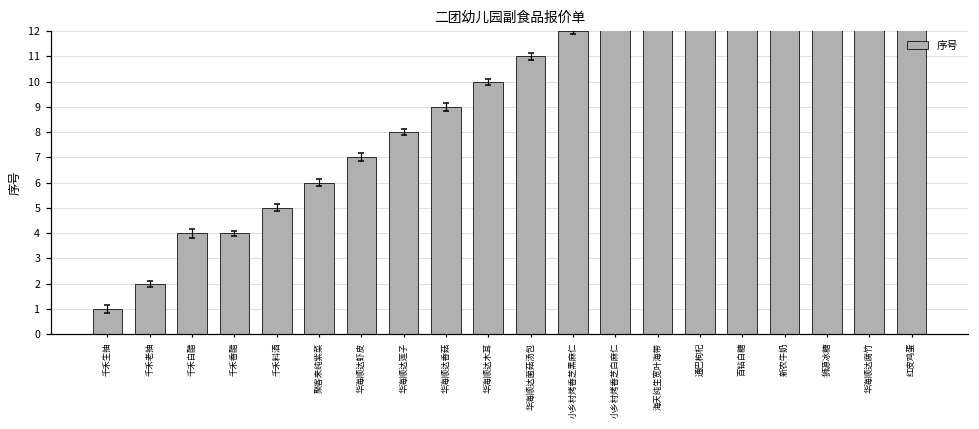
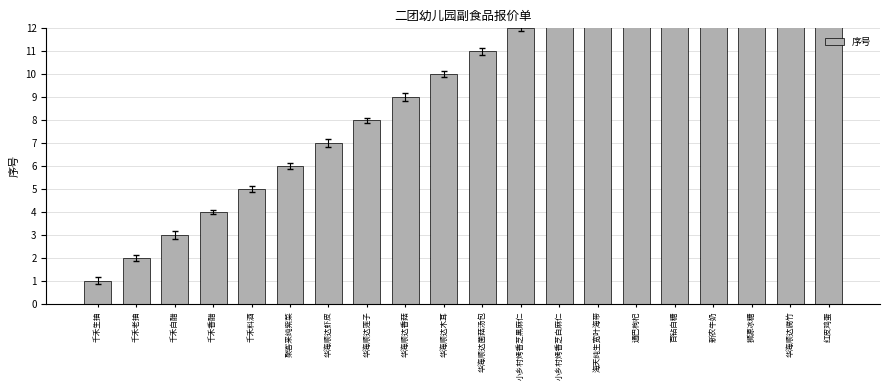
序号, 千禾白醋: 4 -> 3
